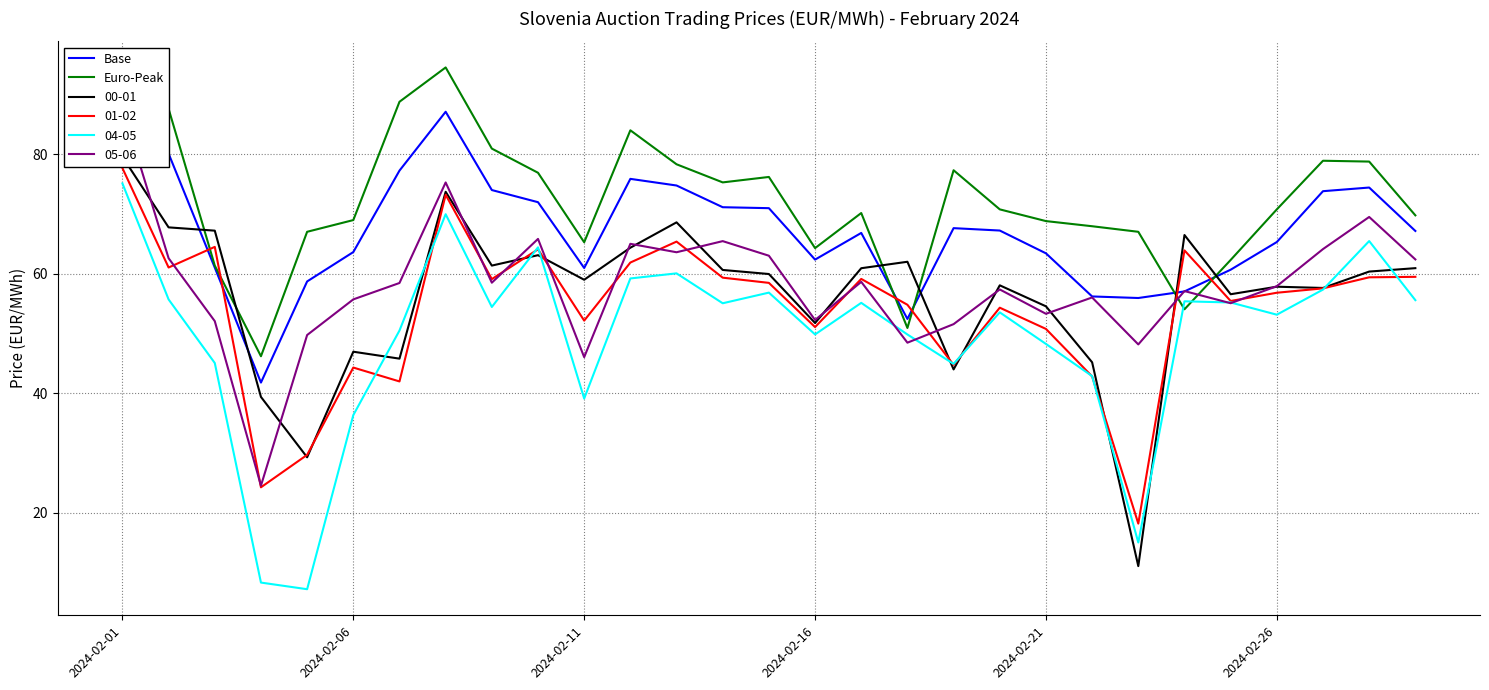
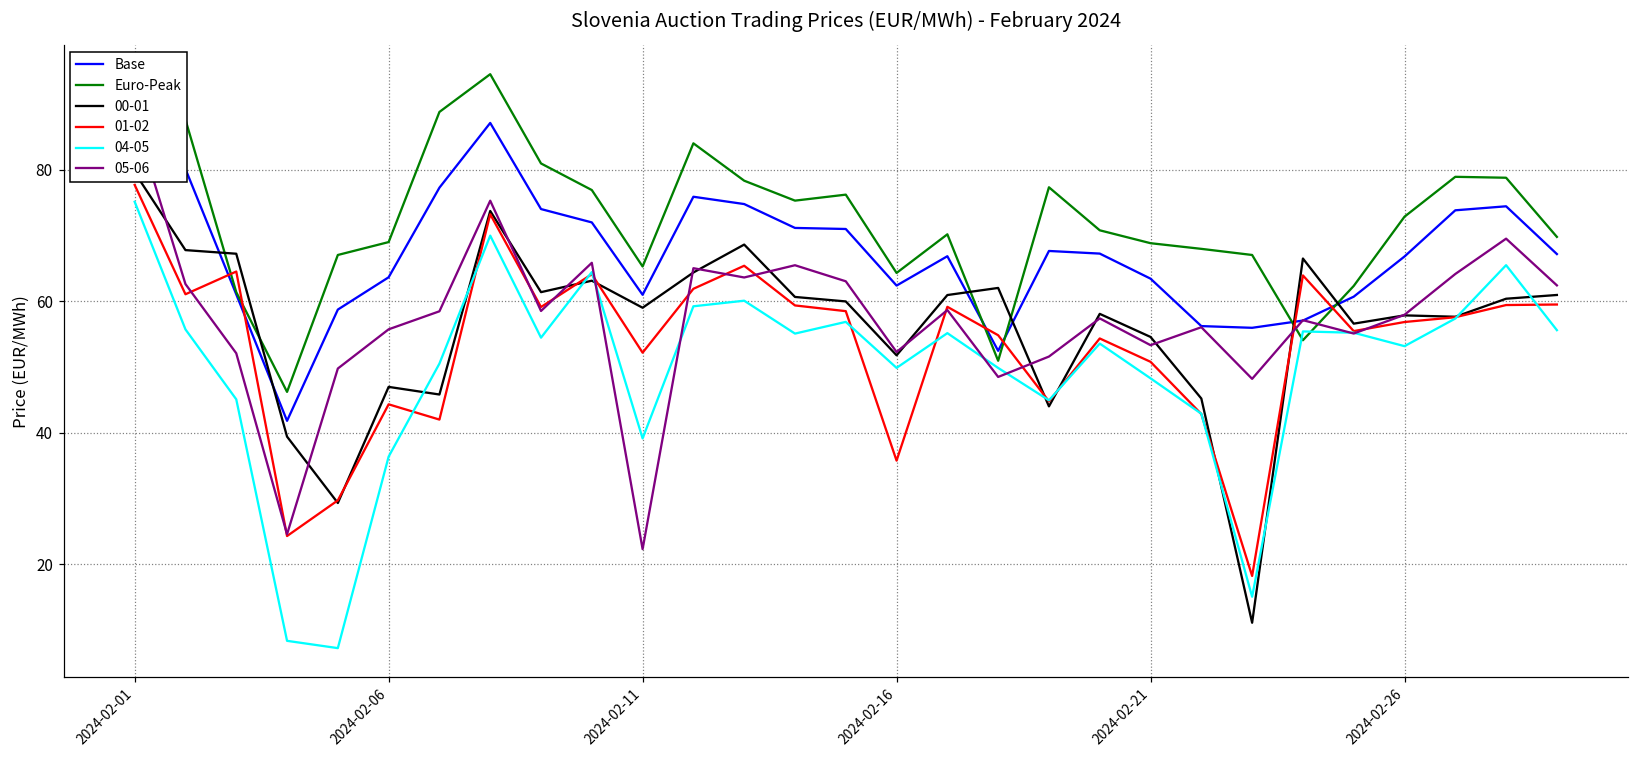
05-06, 2024-02-11: 46 -> 22
01-02, 2024-02-16: 51 -> 36
Base, 2024-02-26: 65 -> 67
Euro-Peak, 2024-02-26: 71 -> 73
